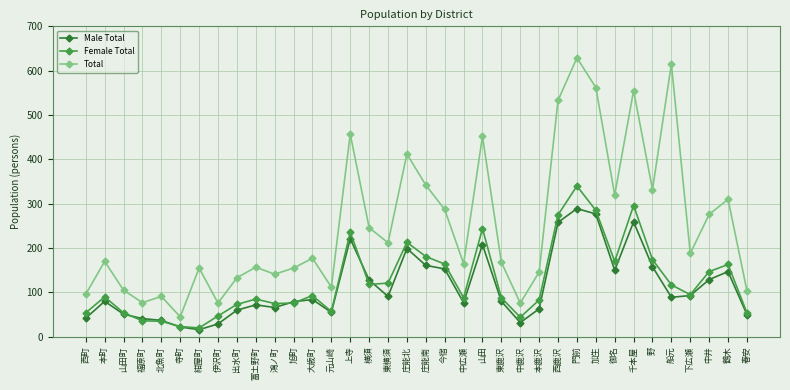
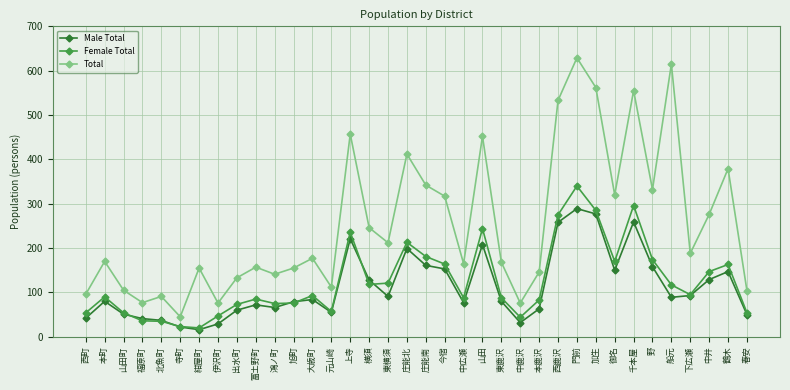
Total, 今宿: 290 -> 320
Total, 鶴木: 310 -> 380
